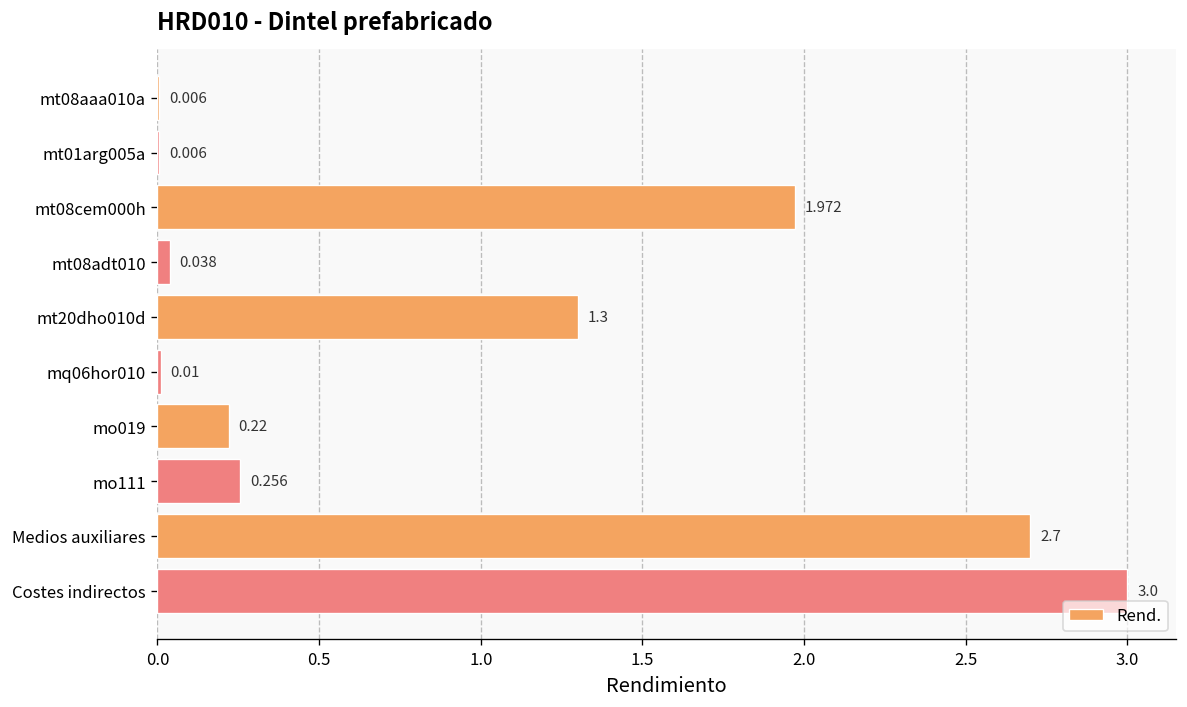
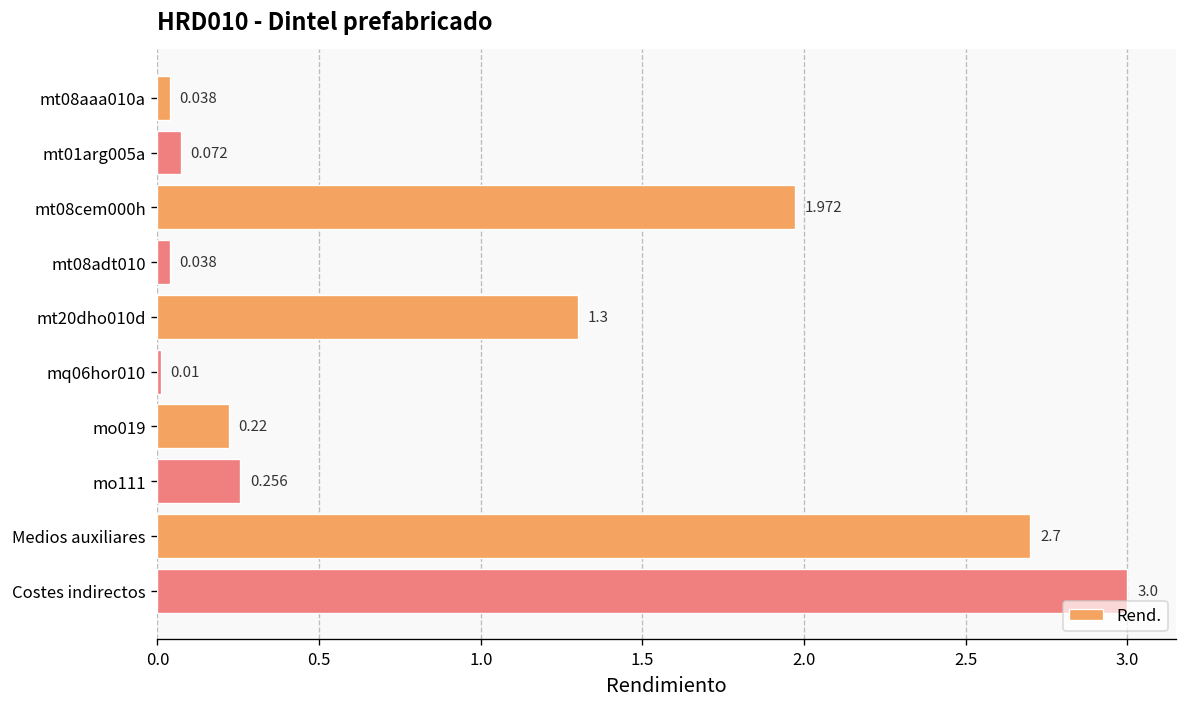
mt08aaa010a: 0.006 -> 0.038
mt01arg005a: 0.006 -> 0.072
